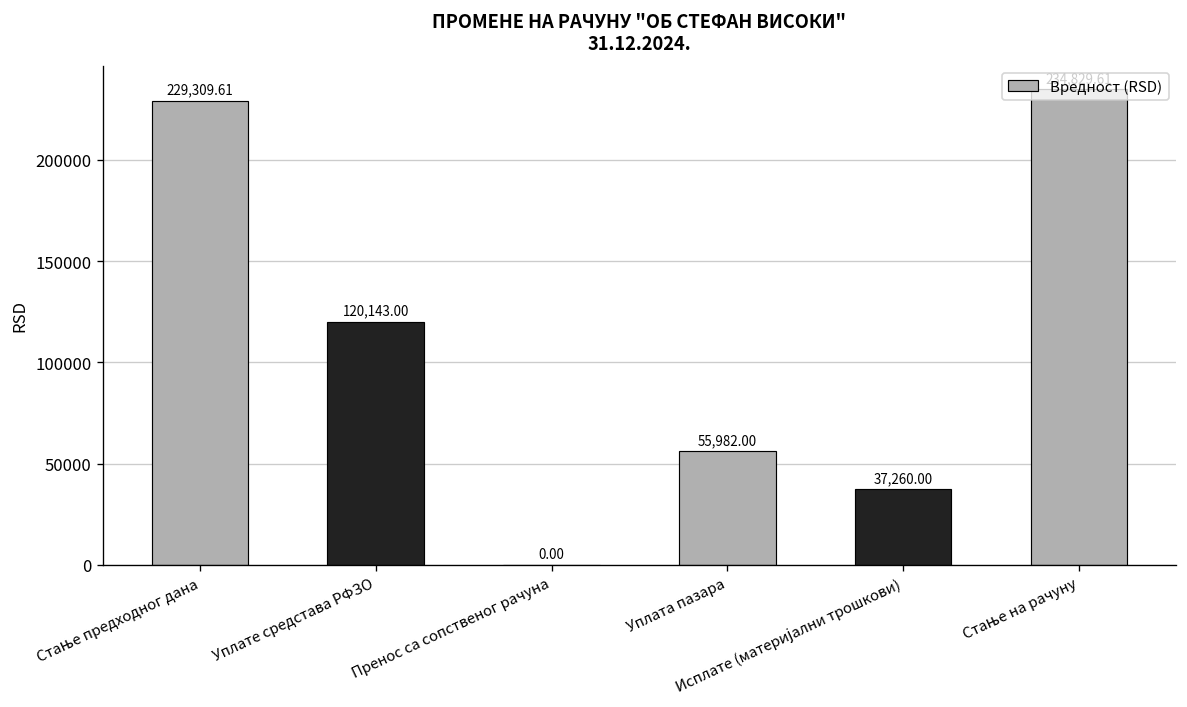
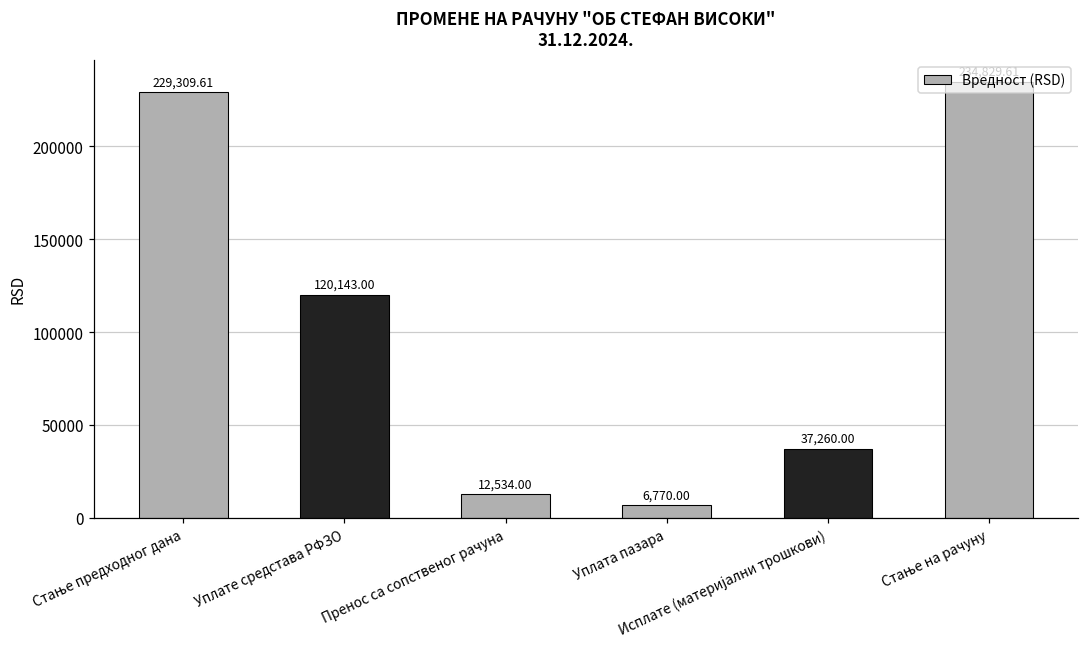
Пренос са сопственог рачуна: 0.00 -> 12,534.00
Уплата пазара: 55,982.00 -> 6,770.00
